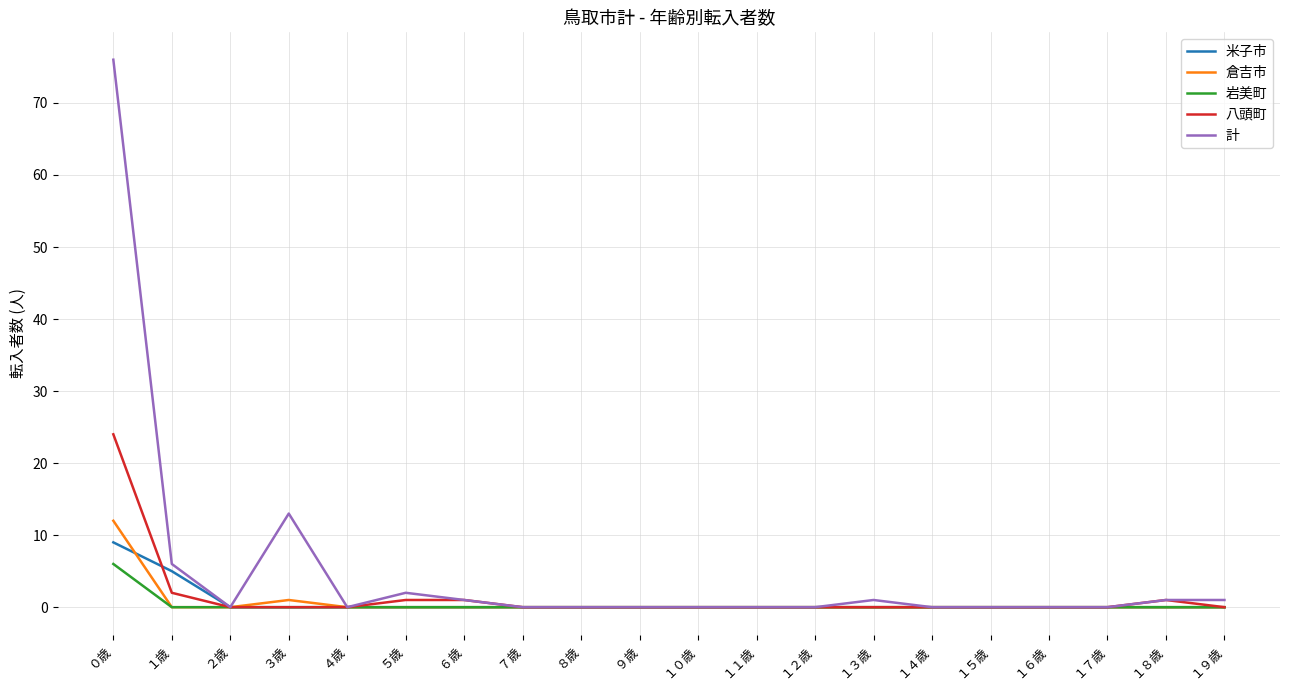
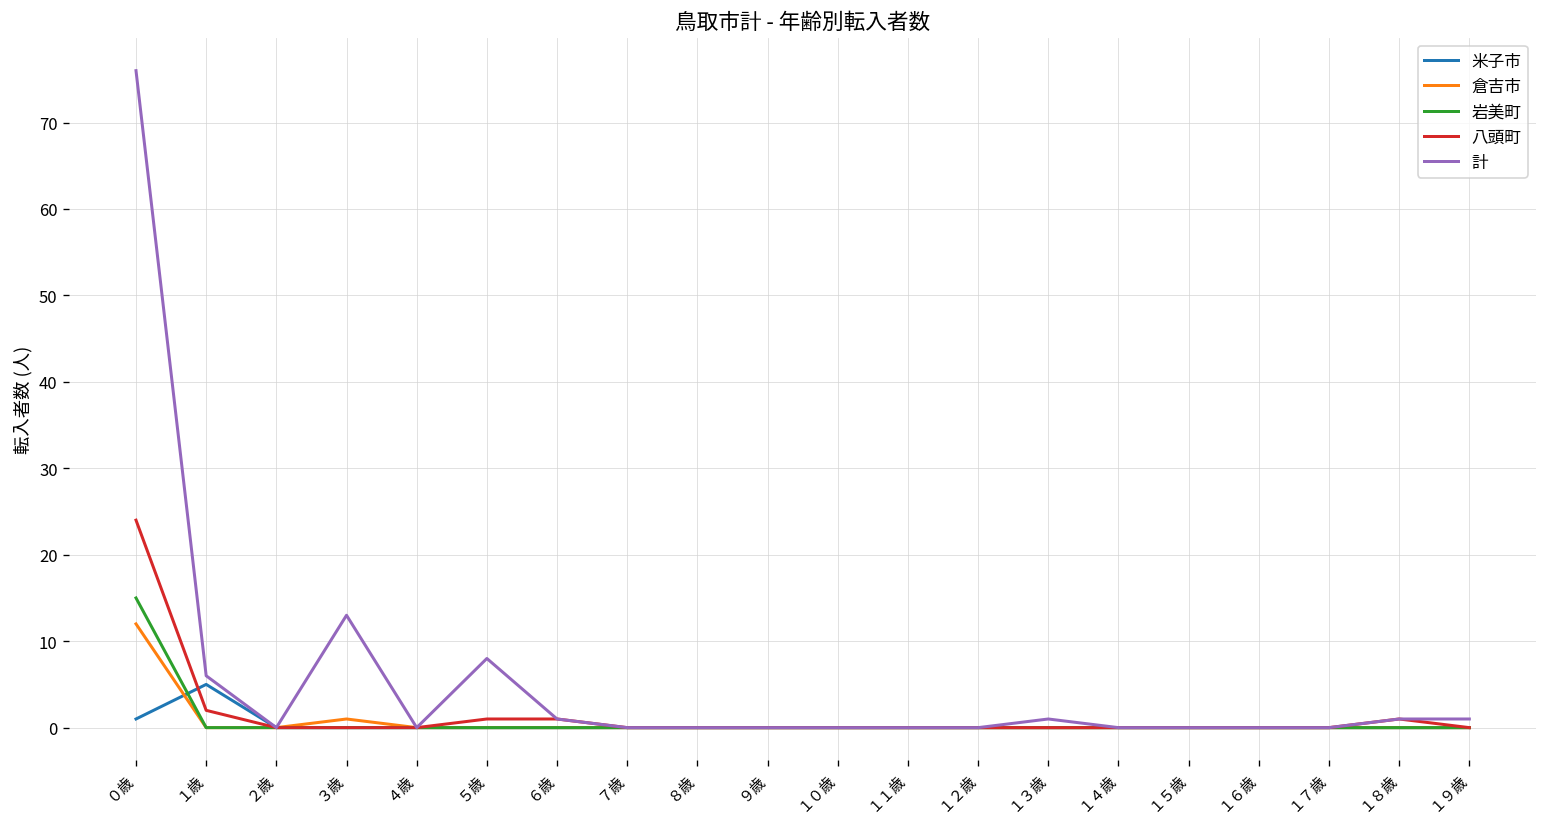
米子市, ０歳: 9 -> 1
岩美町, ０歳: 6 -> 15
計, ５歳: 2 -> 8
